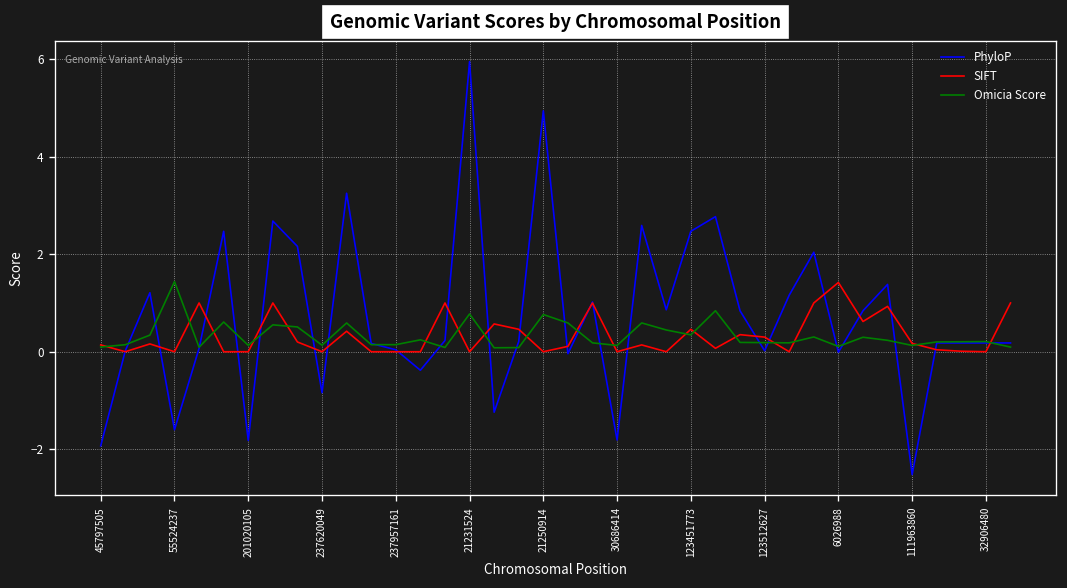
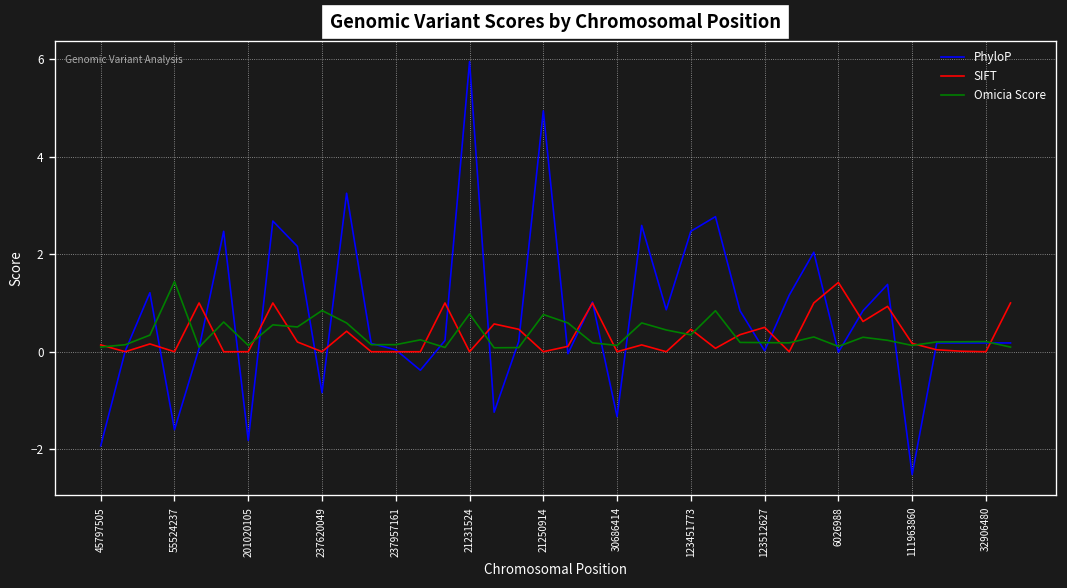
Omicia Score, 237620049: 0.1 -> 0.8
PhyloP, 30686414: -1.8 -> -1.3
SIFT, 123512627: 0.3 -> 0.5
